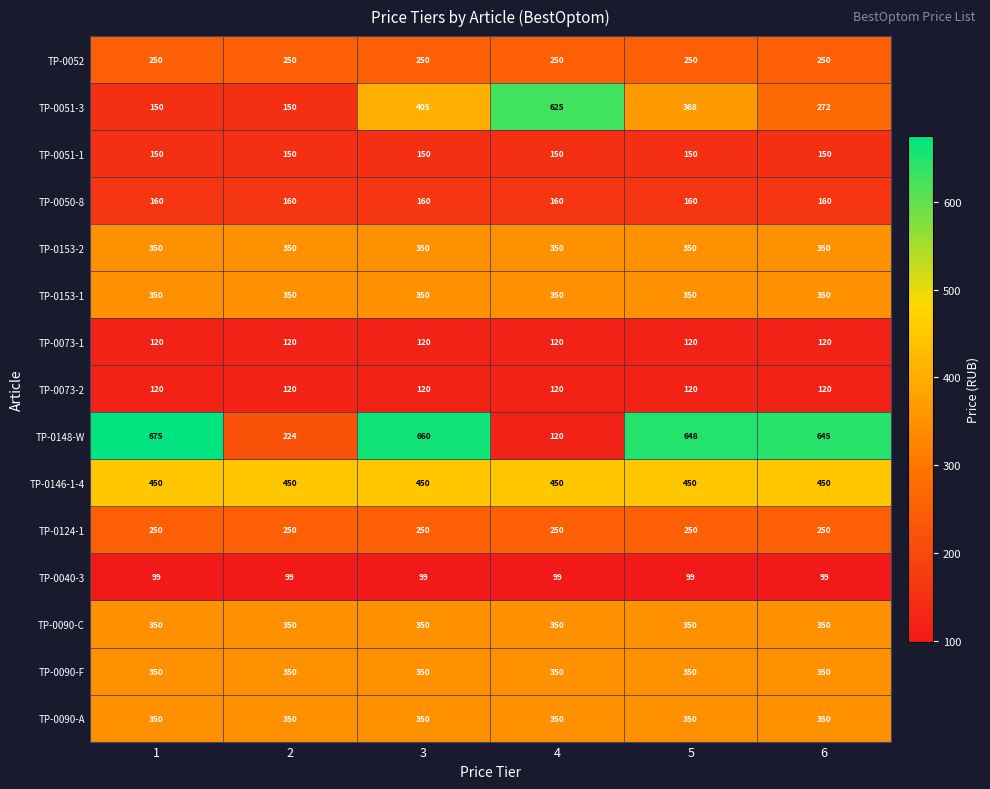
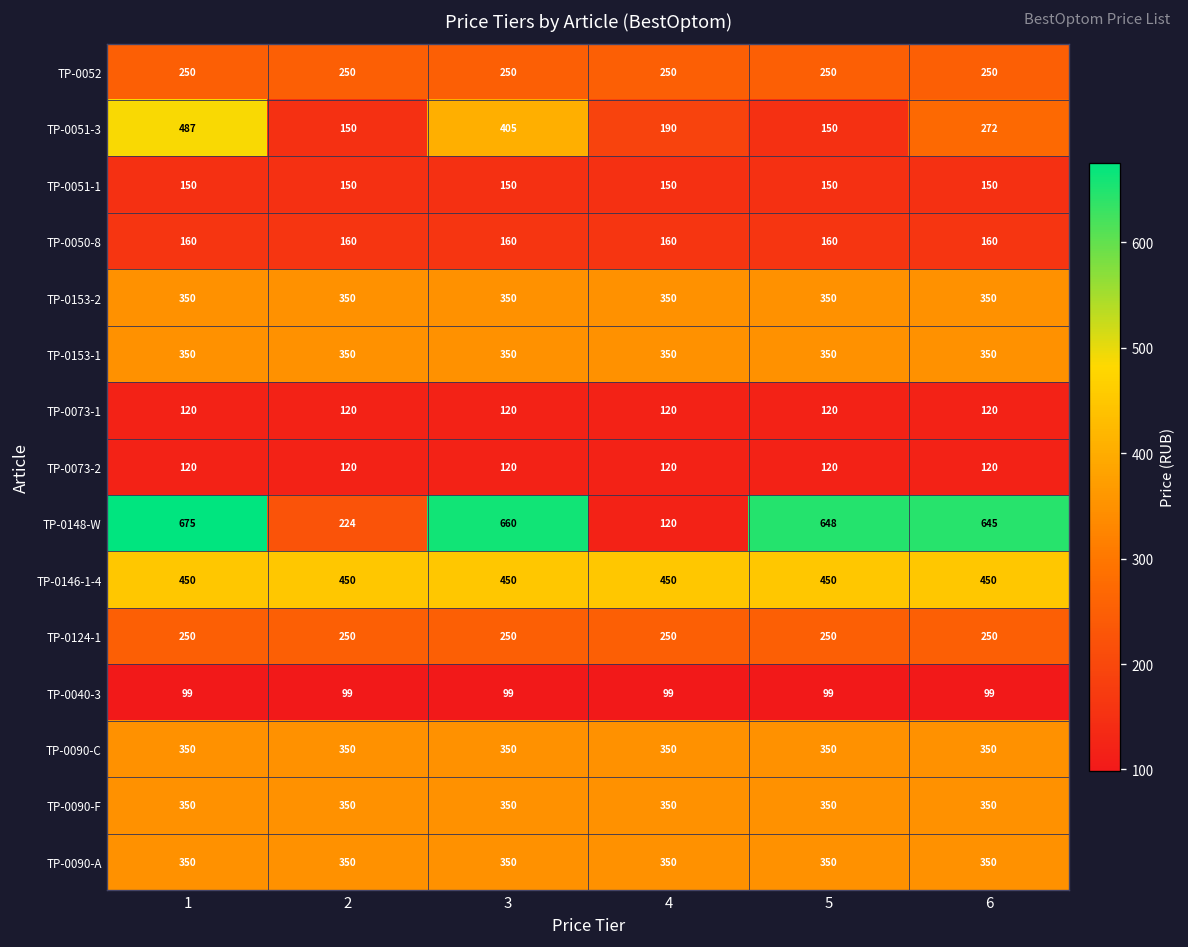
TP-0051-3, 1: 150 -> 487
TP-0051-3, 4: 625 -> 190
TP-0051-3, 5: 368 -> 150
